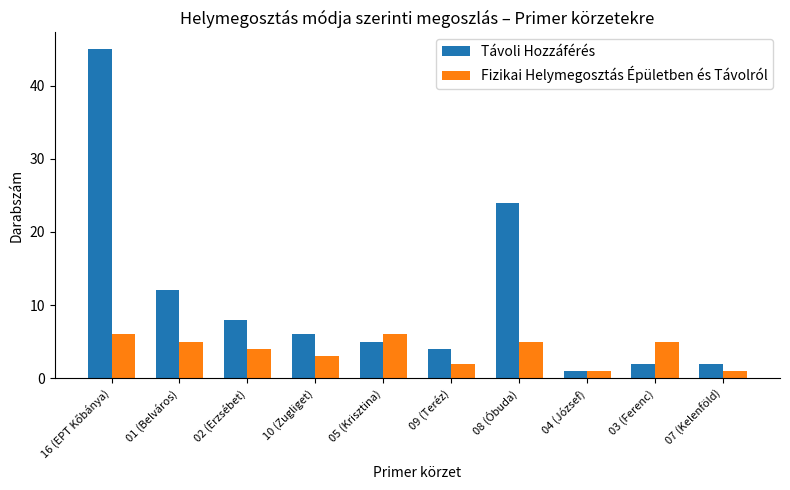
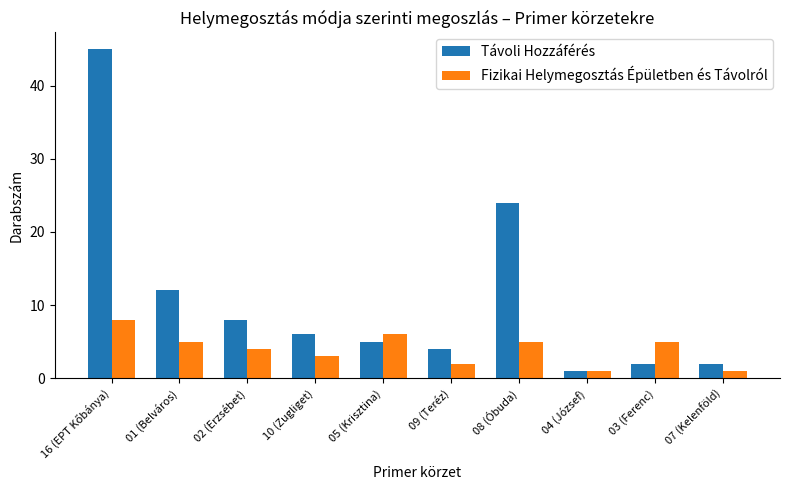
Fizikai Helymegosztás Épületben és Távolról, 16 (EPT Kőbánya): 6 -> 8
